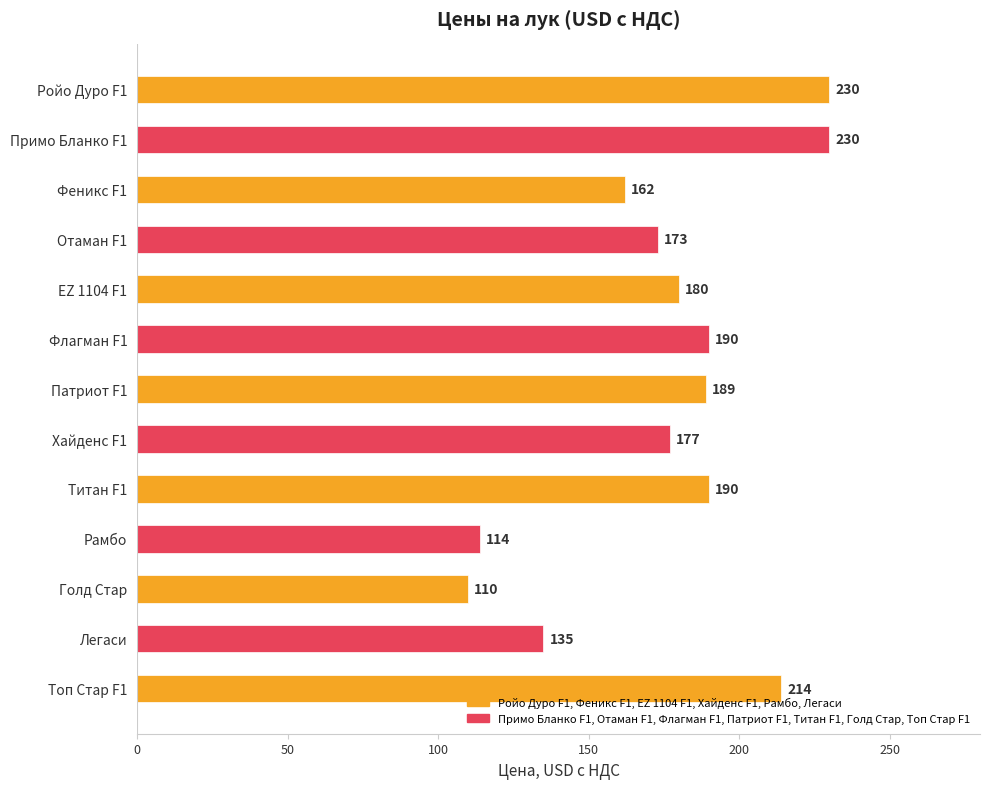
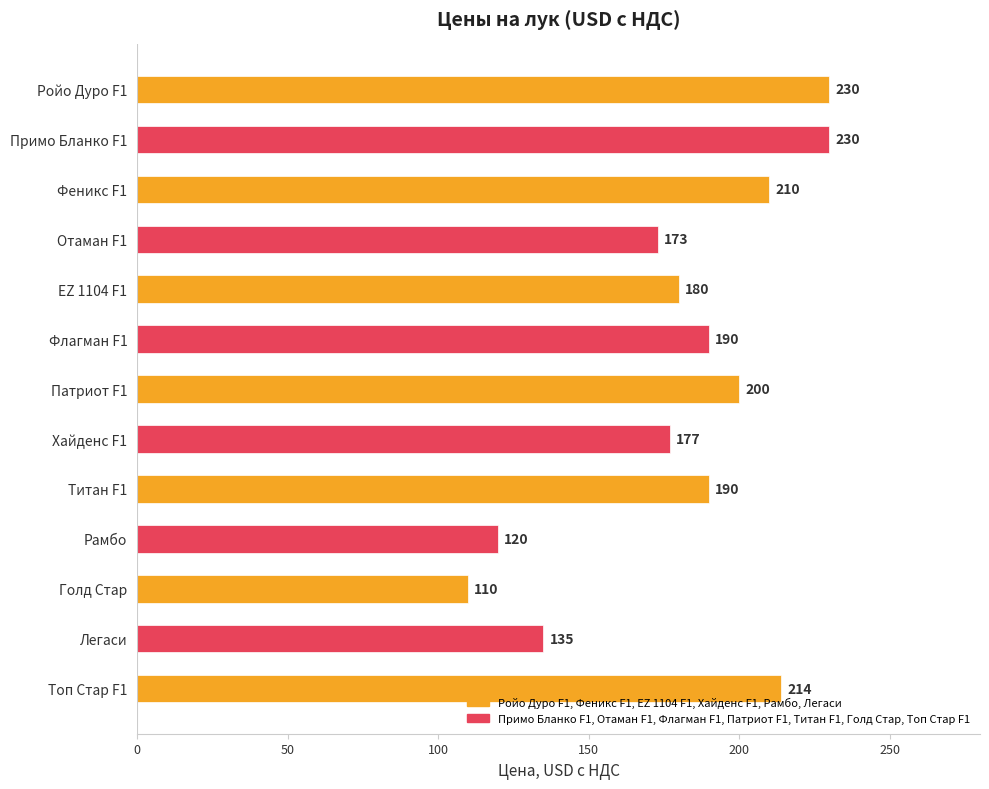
Феникс F1: 162 -> 210
Патриот F1: 189 -> 200
Рамбо: 114 -> 120
